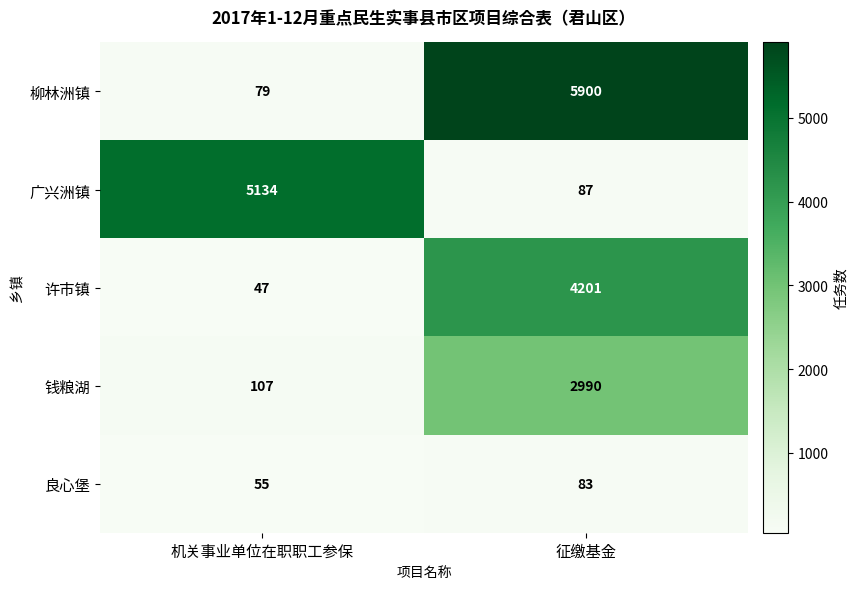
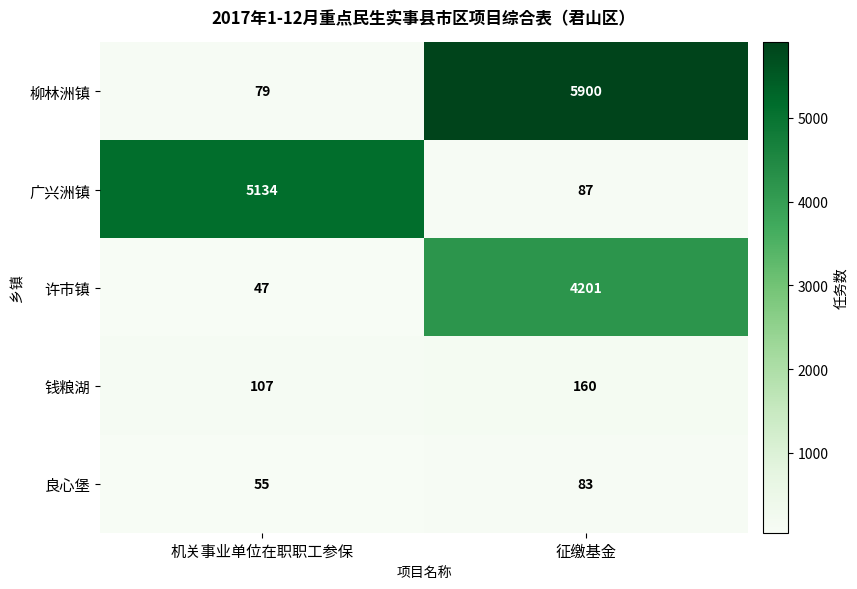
钱粮湖, 征缴基金: 2990 -> 160
